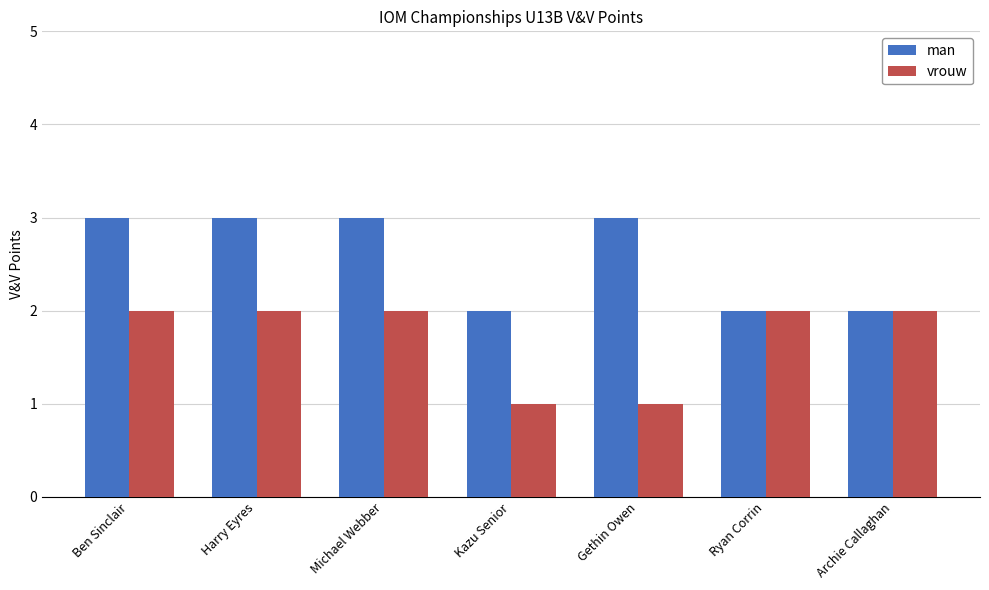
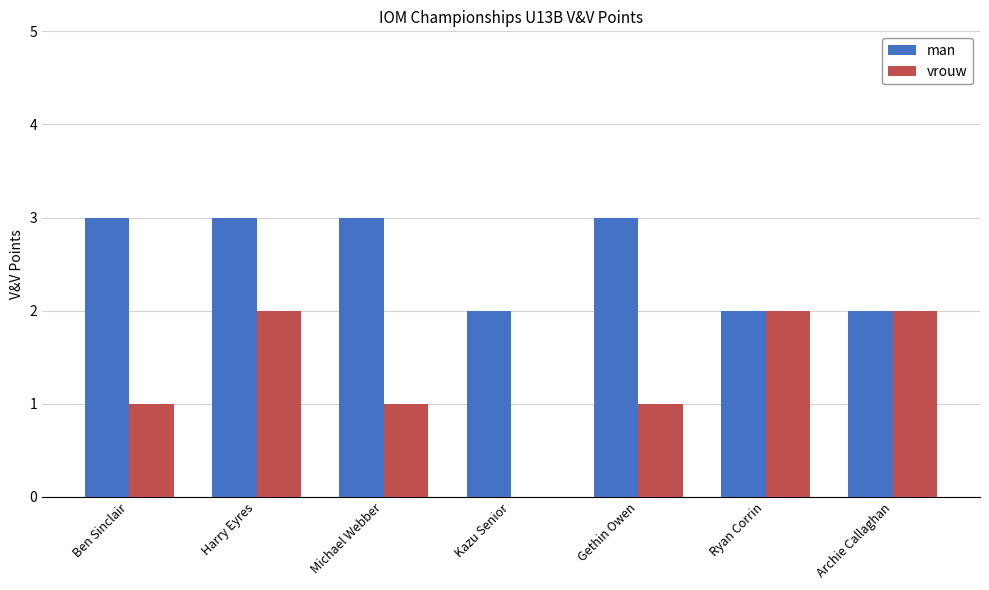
vrouw, Ben Sinclair: 2 -> 1
vrouw, Michael Webber: 2 -> 1
vrouw, Kazu Senior: 1 -> 0
